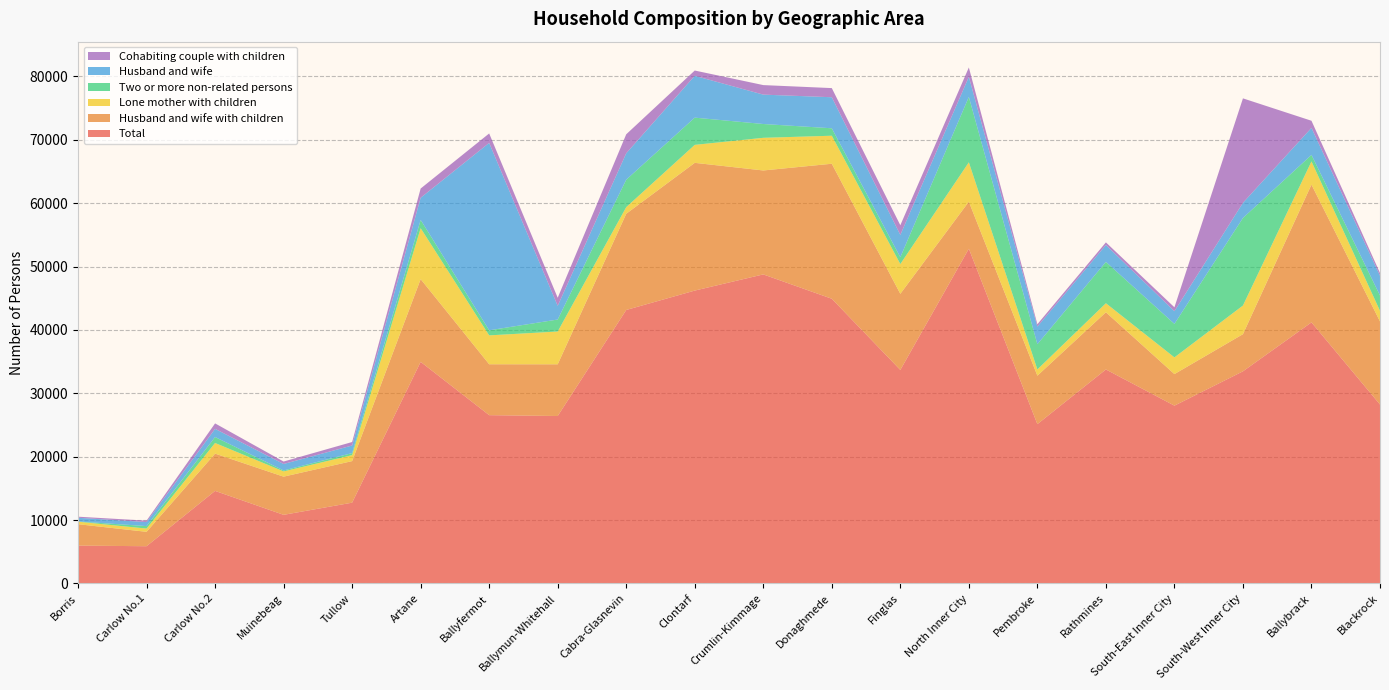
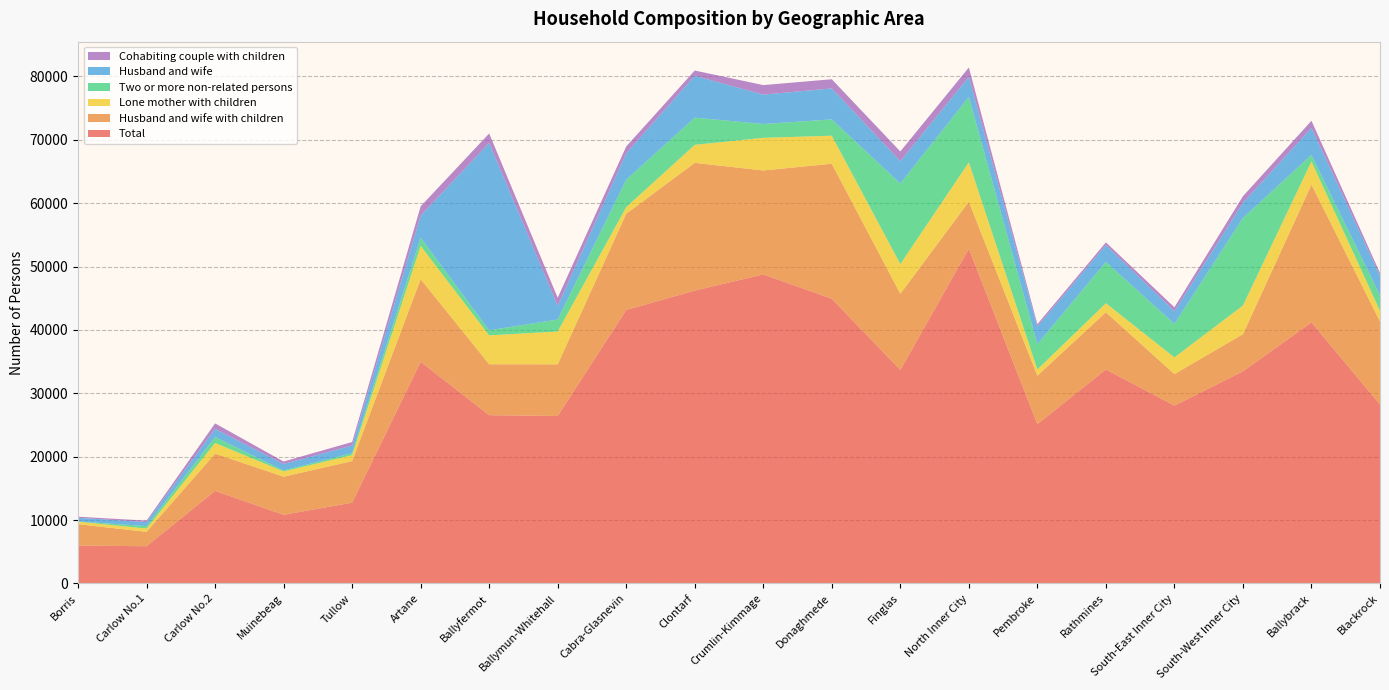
Lone mother with children, Artane: 8000 -> 5000
Cohabiting couple with children, Cabra-Glasnevin: 3000 -> 1000
Two or more non-related persons, Donaghmede: 1000 -> 3000
Two or more non-related persons, Finglas: 1000 -> 13000
Cohabiting couple with children, South-West Inner City: 16000 -> 1000
